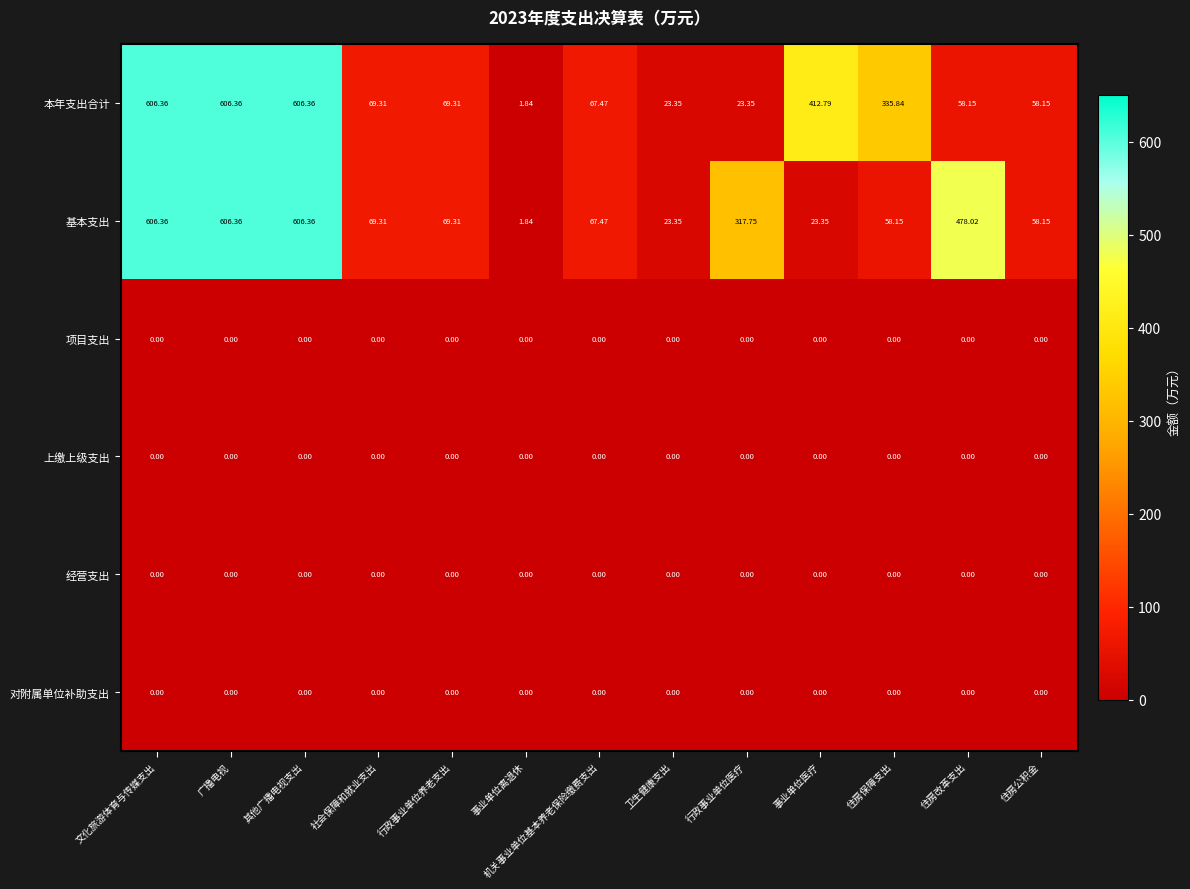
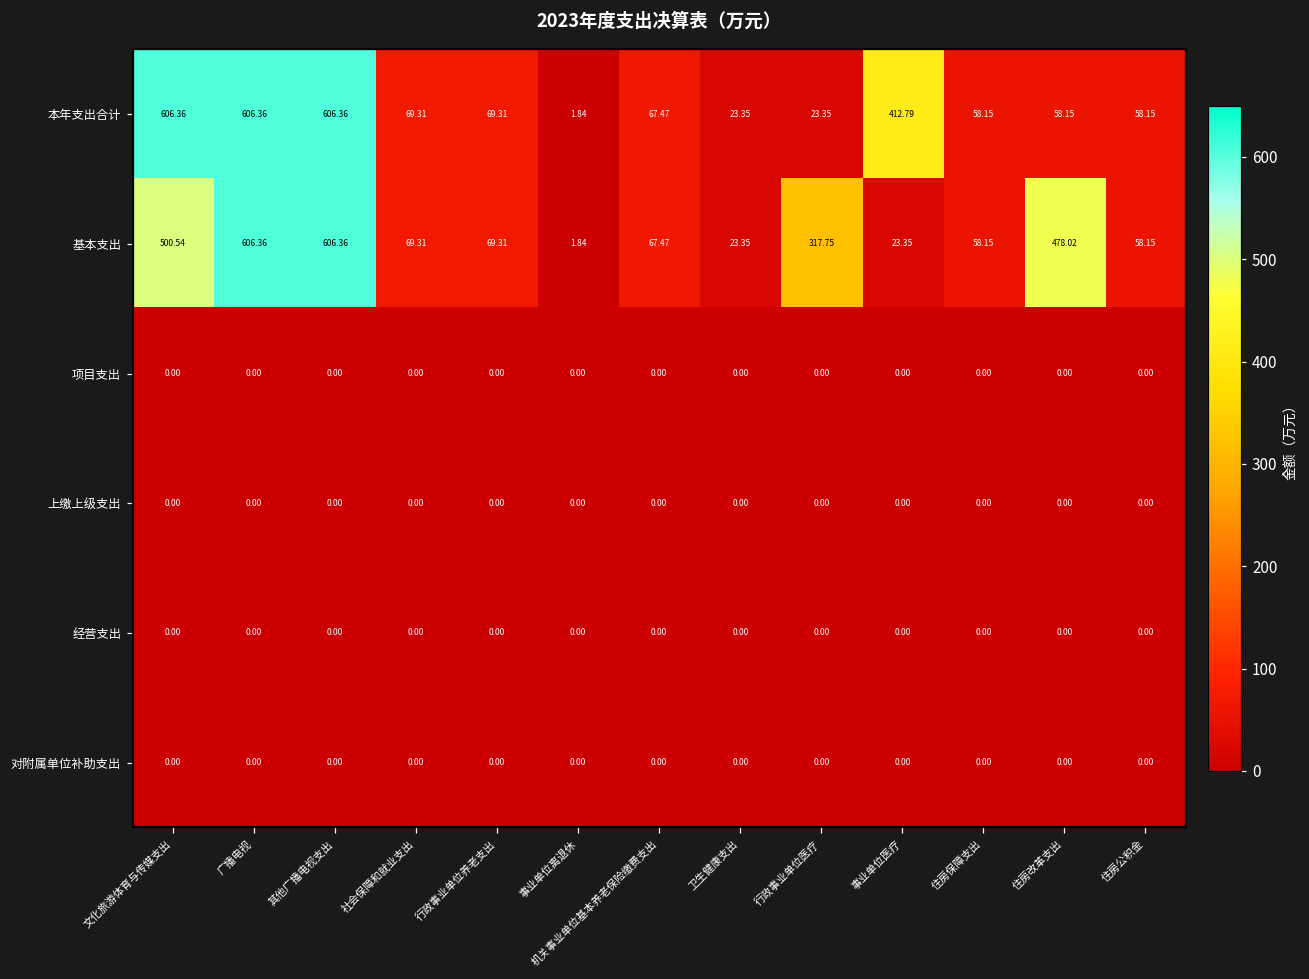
本年支出合计, 住房保障支出: 335.84 -> 58.15
基本支出, 文化旅游体育与传媒支出: 606.36 -> 500.54
